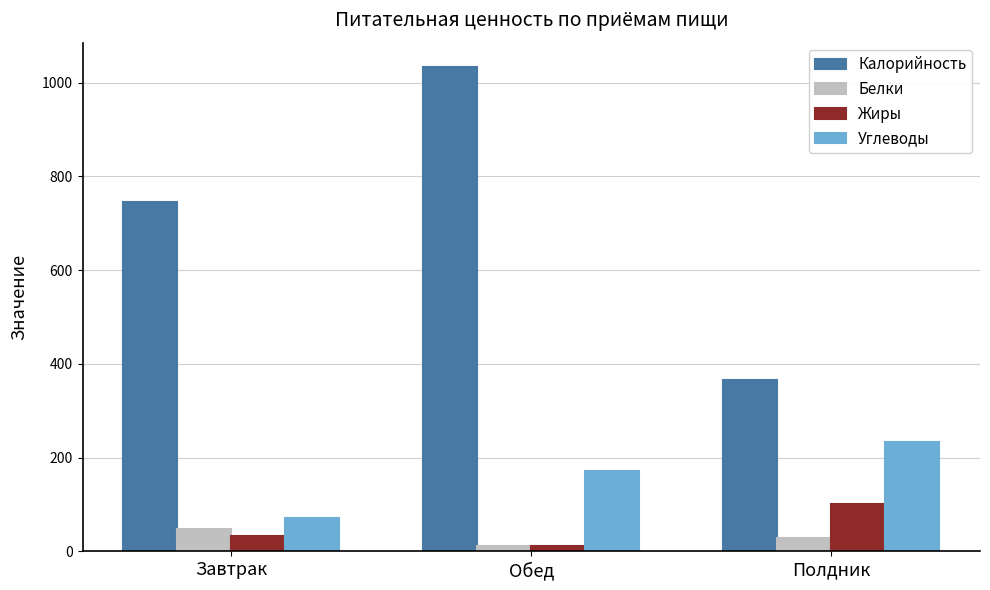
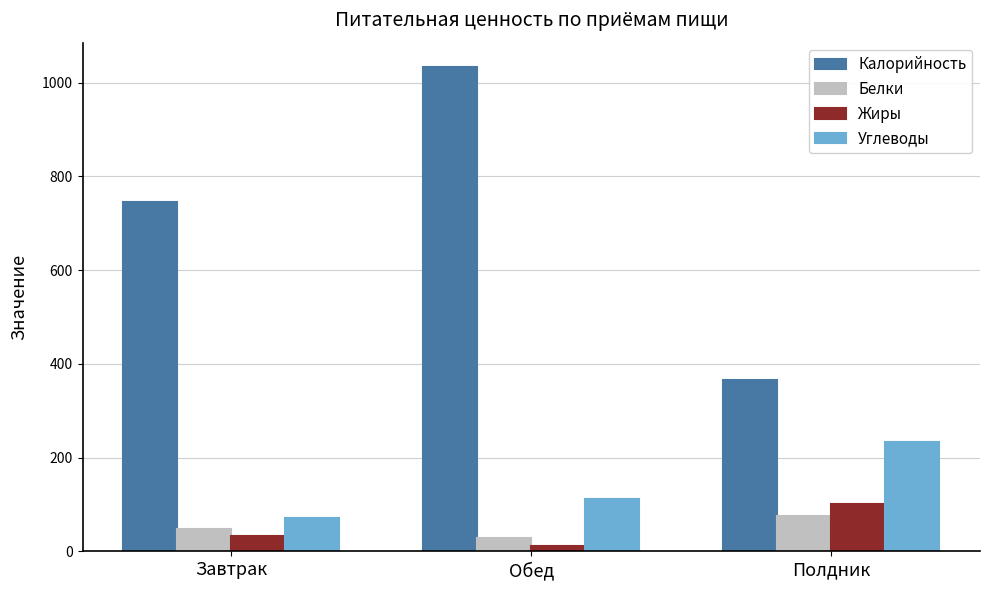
Белки, Обед: 10 -> 30
Углеводы, Обед: 170 -> 110
Белки, Полдник: 30 -> 80
